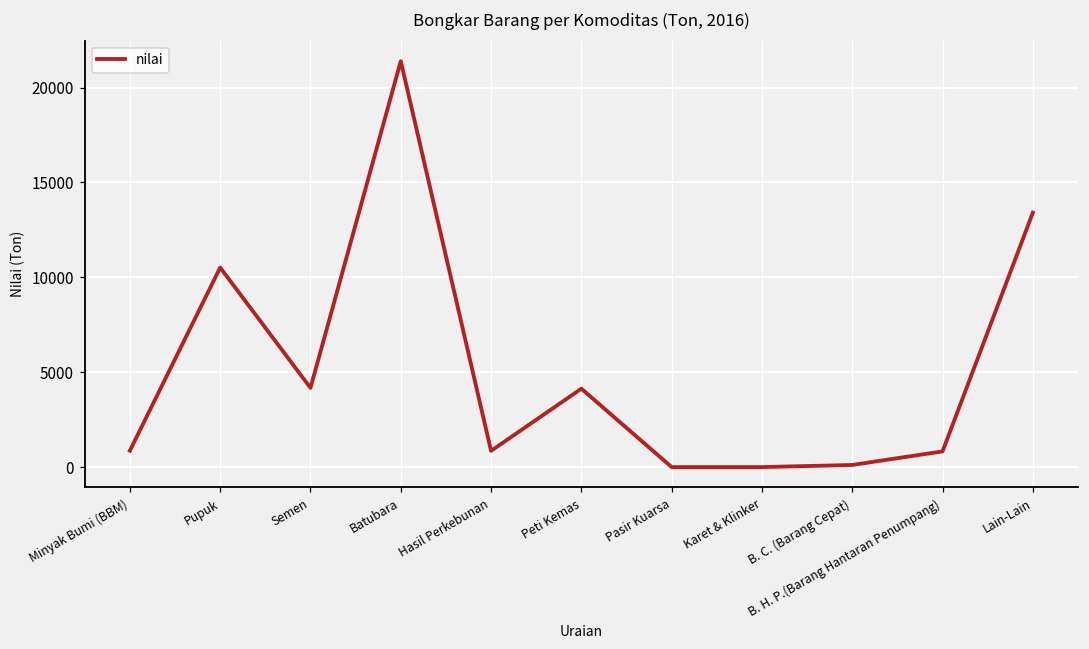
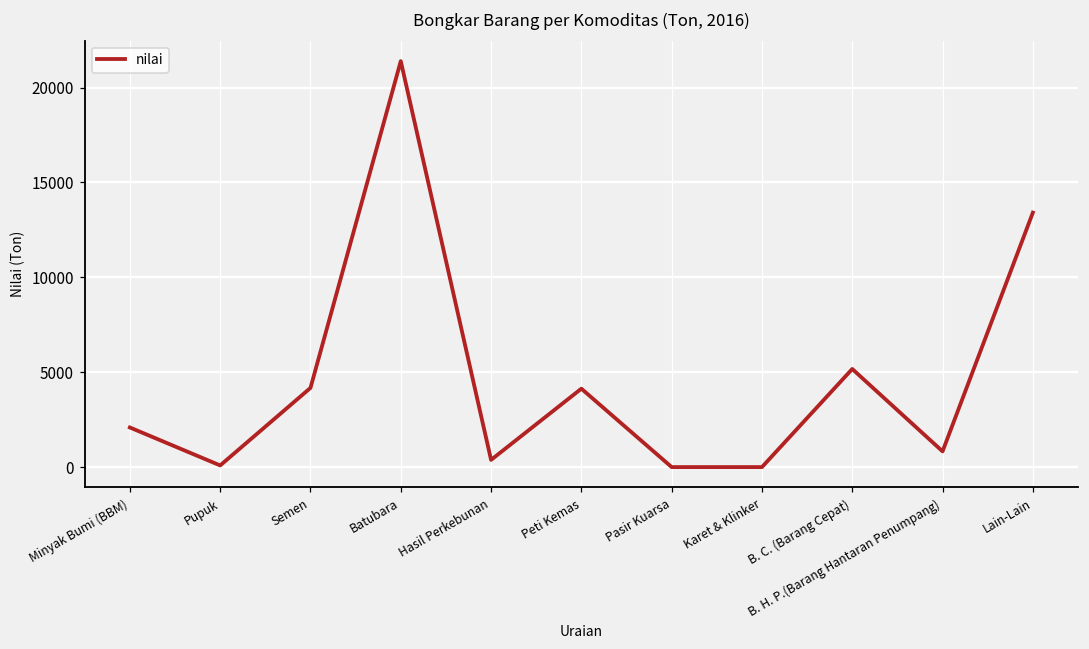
Minyak Bumi (BBM): 900 -> 2100
Pupuk: 10500 -> 100
Hasil Perkebunan: 900 -> 400
B. C. (Barang Cepat): 100 -> 5200
